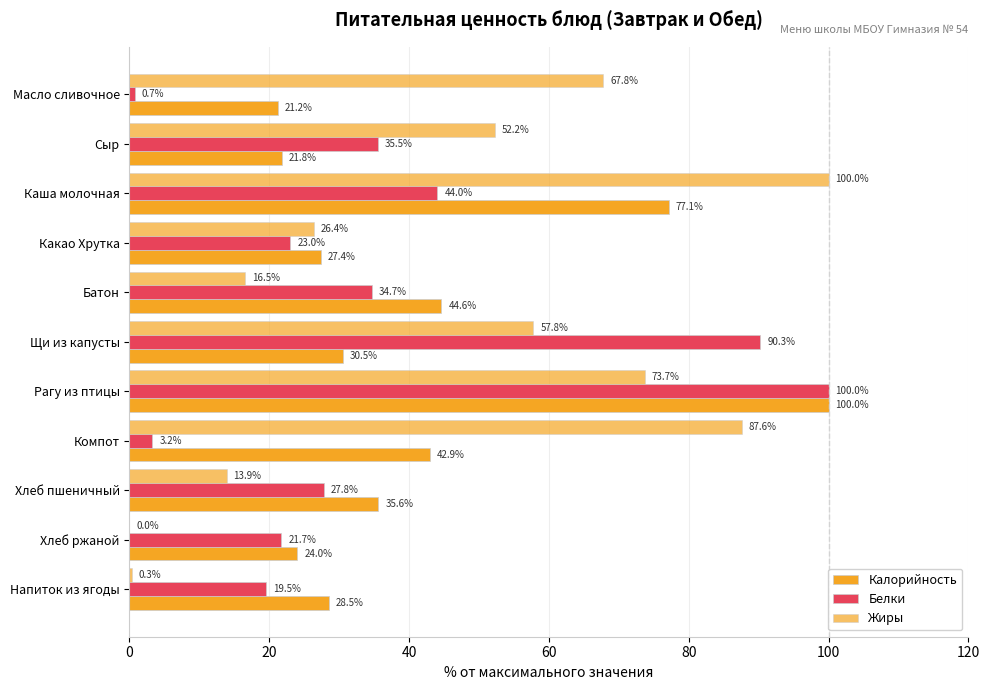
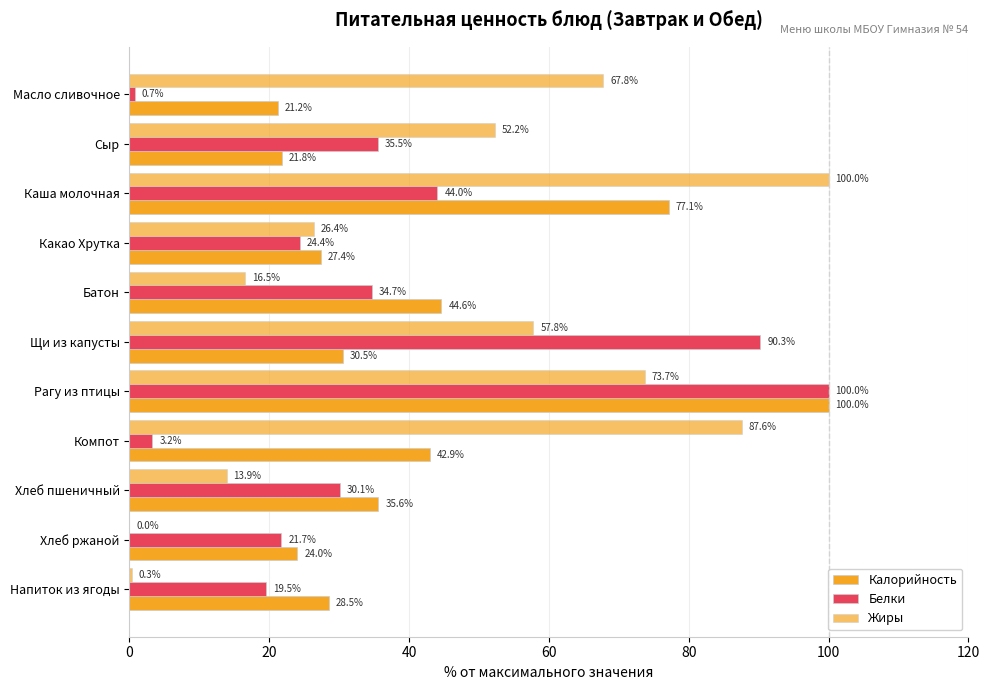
Белки, Какао Хрутка: 23.0% -> 24.4%
Белки, Хлеб пшеничный: 27.8% -> 30.1%
